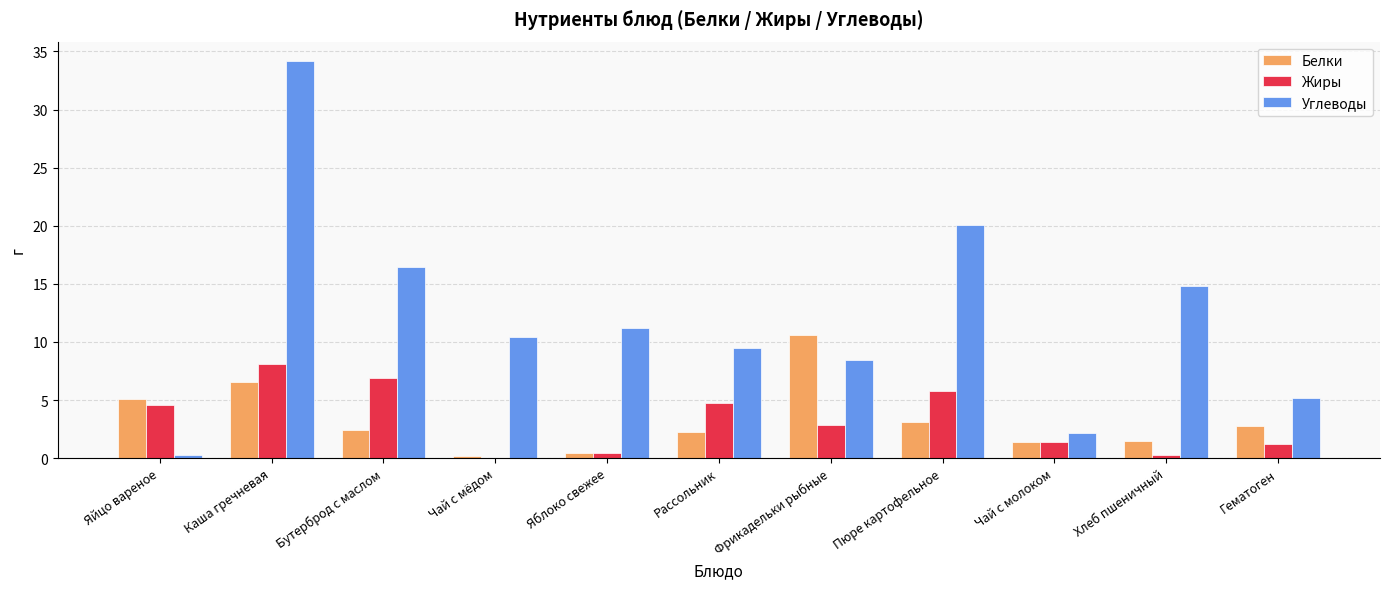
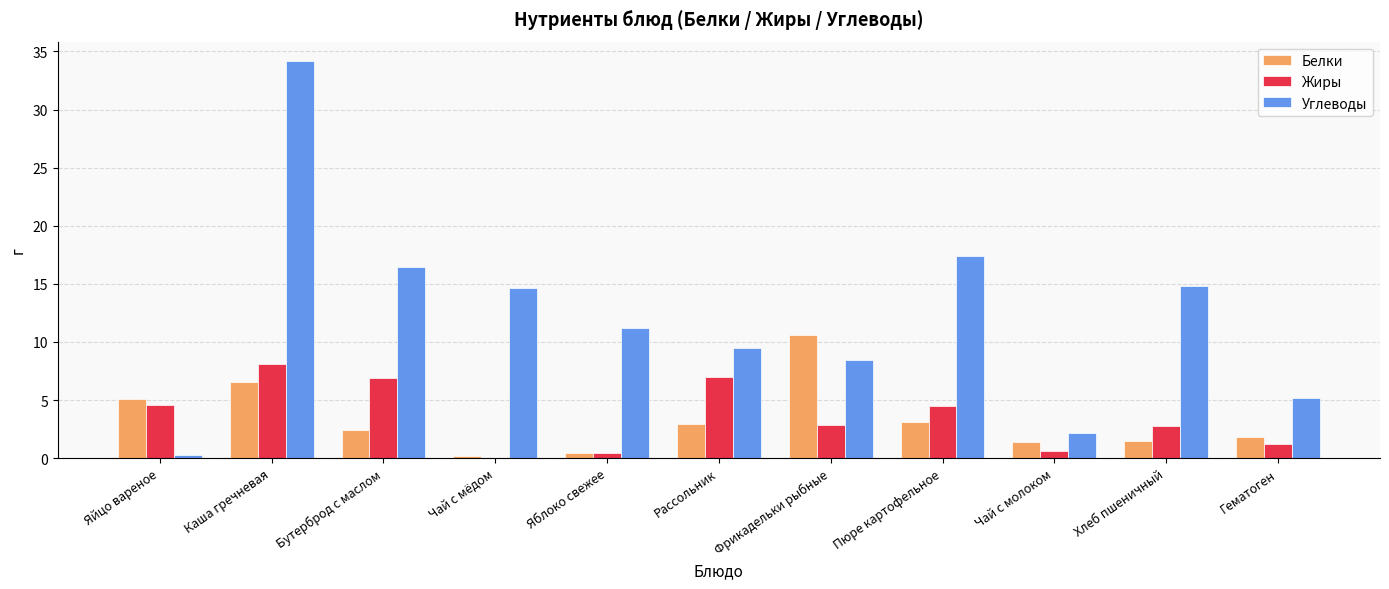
Углеводы, Чай с мёдом: 10.4 -> 14.6
Белки, Рассольник: 2.3 -> 3.0
Жиры, Рассольник: 4.8 -> 7.0
Жиры, Пюре картофельное: 5.8 -> 4.5
Углеводы, Пюре картофельное: 20.1 -> 17.4
Жиры, Чай с молоком: 1.4 -> 0.6
Жиры, Хлеб пшеничный: 0.3 -> 2.8
Белки, Гематоген: 2.8 -> 1.8
